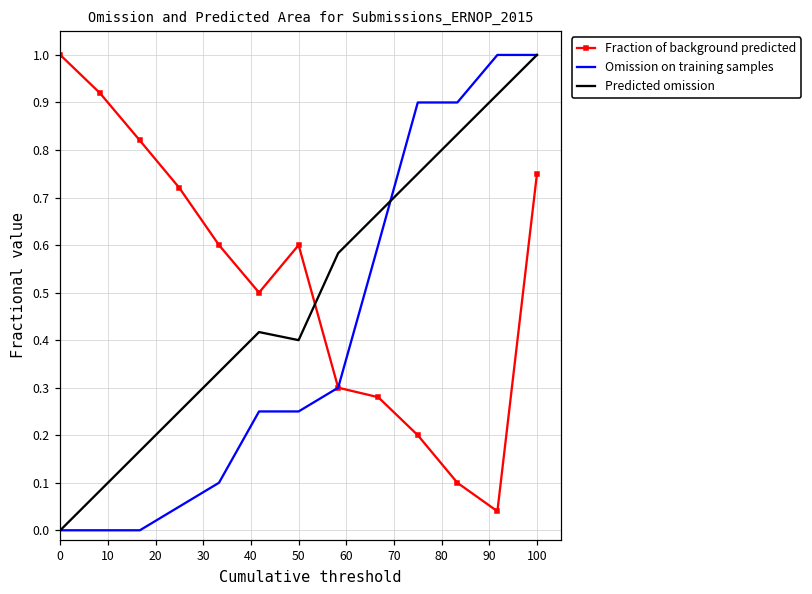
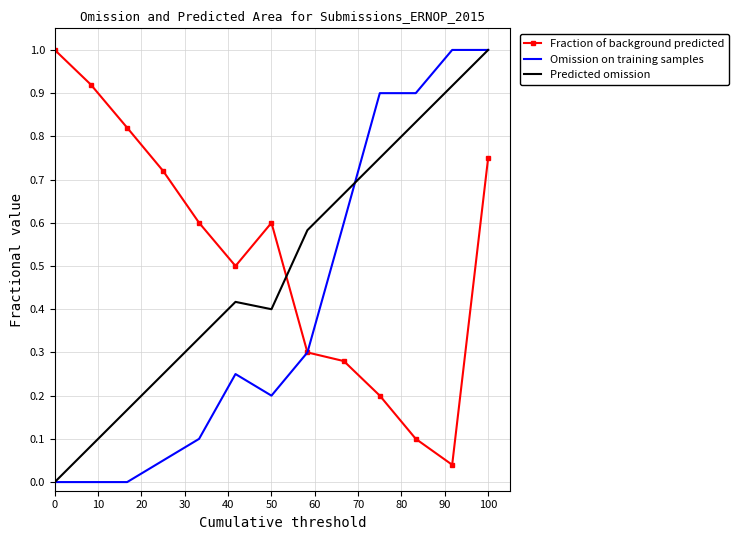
Omission on training samples, 50: 0.25 -> 0.20
